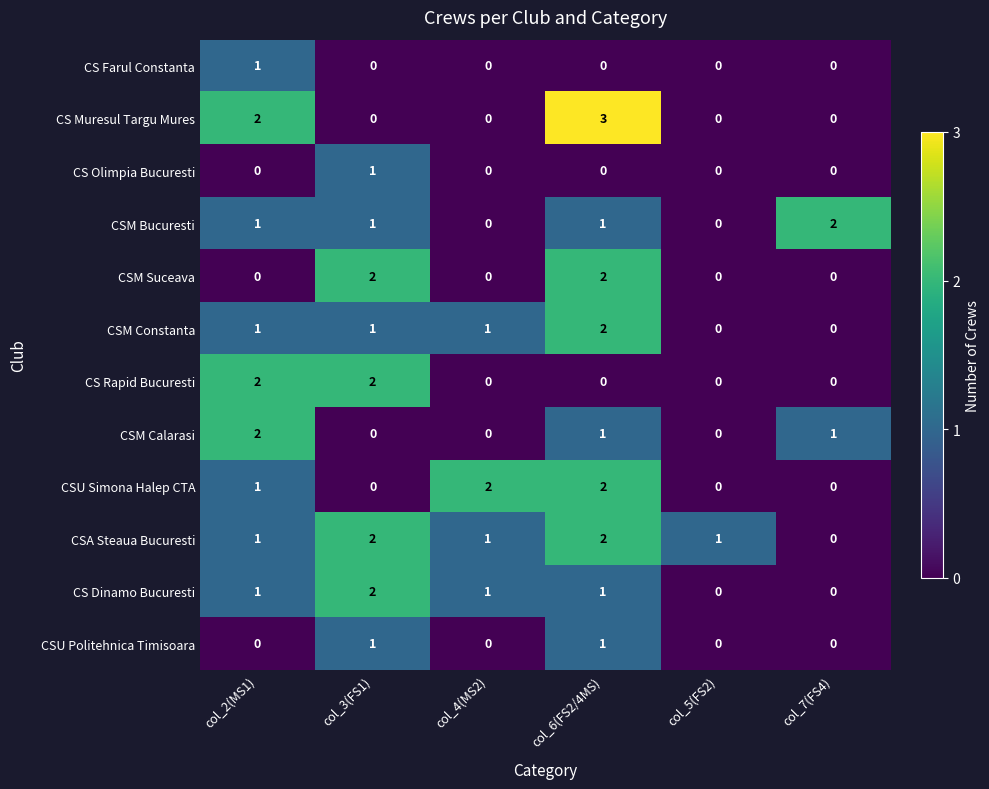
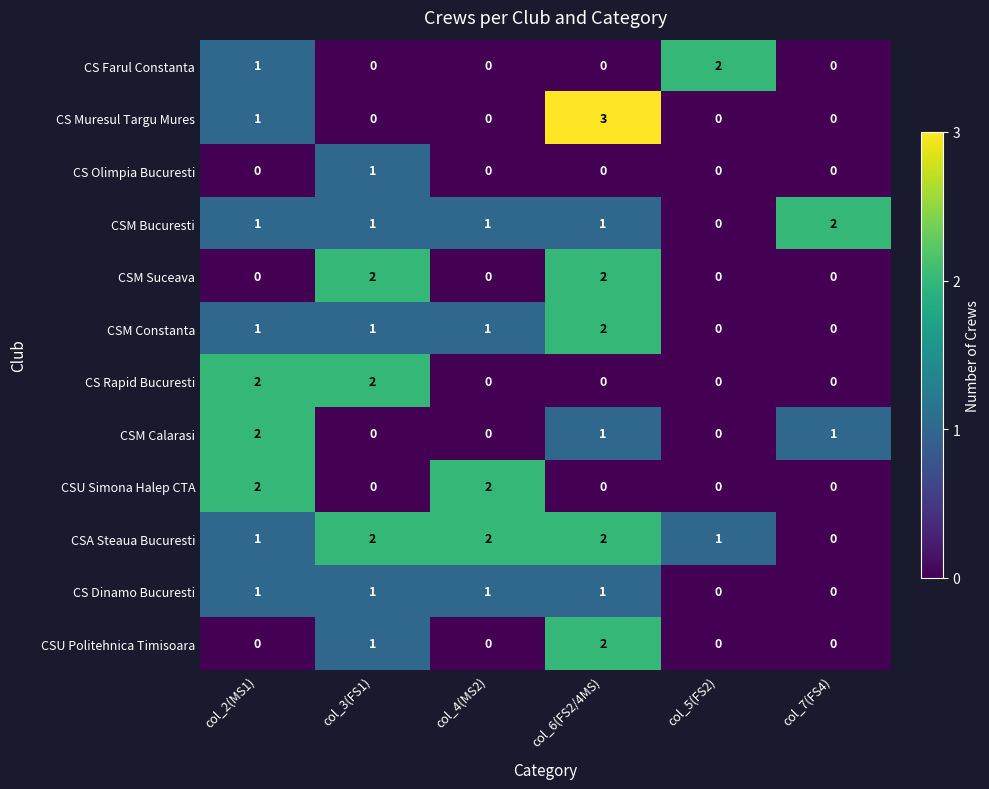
CS Farul Constanta, col_5(FS2): 0 -> 2
CS Muresul Targu Mures, col_2(MS1): 2 -> 1
CSM Bucuresti, col_4(MS2): 0 -> 1
CSU Simona Halep CTA, col_2(MS1): 1 -> 2
CSU Simona Halep CTA, col_6(FS2/4MS): 2 -> 0
CSA Steaua Bucuresti, col_4(MS2): 1 -> 2
CS Dinamo Bucuresti, col_3(FS1): 2 -> 1
CSU Politehnica Timisoara, col_6(FS2/4MS): 1 -> 2
